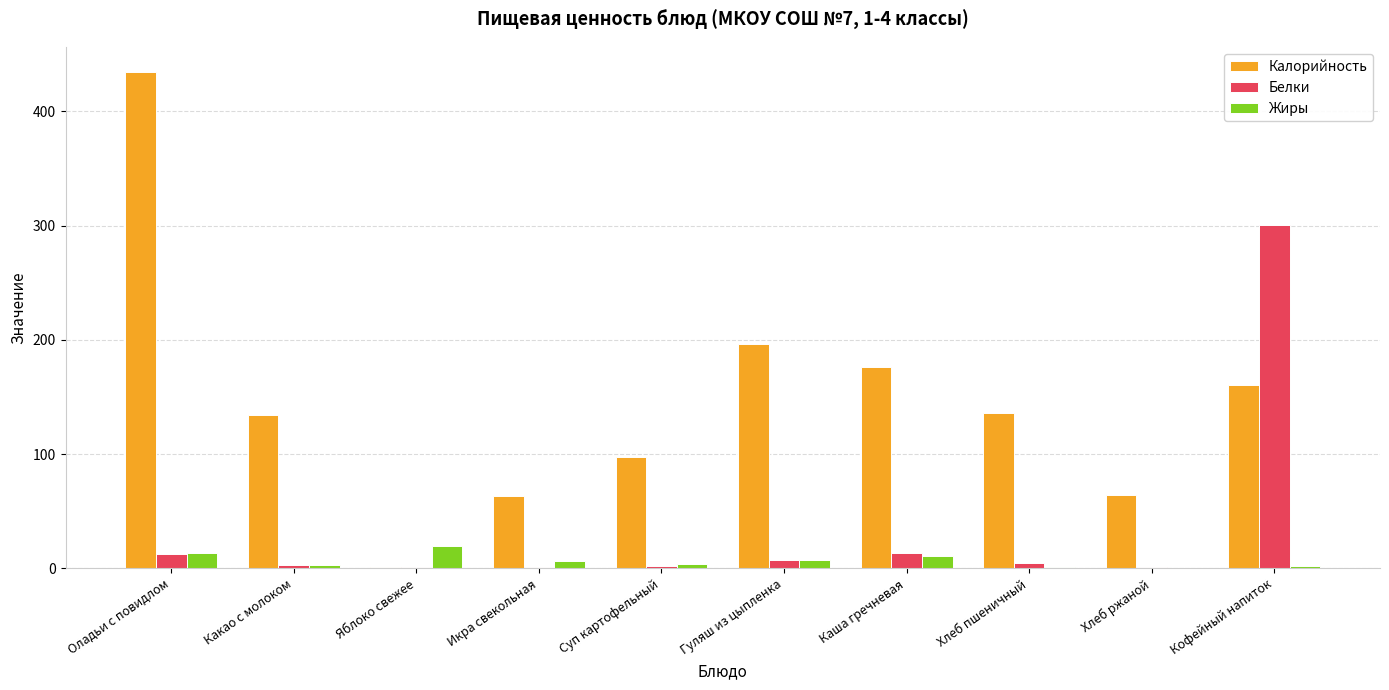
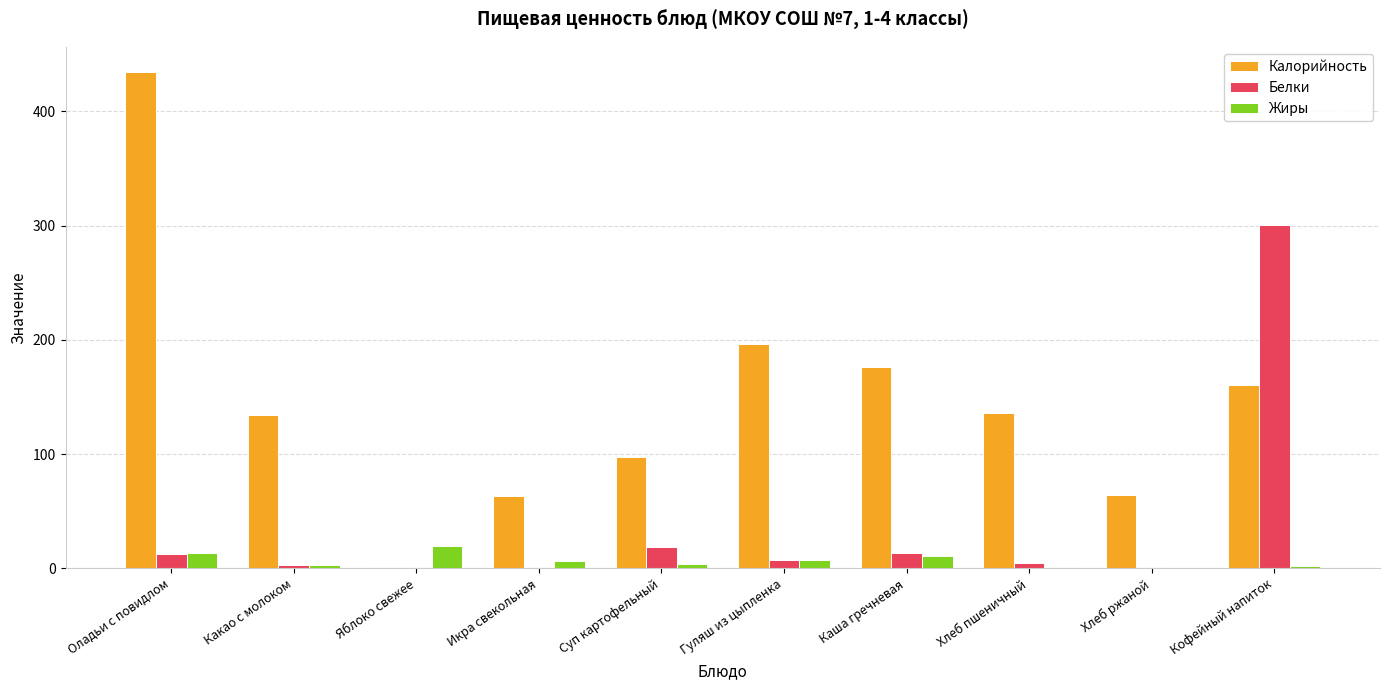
Белки, Суп картофельный: 2 -> 19
